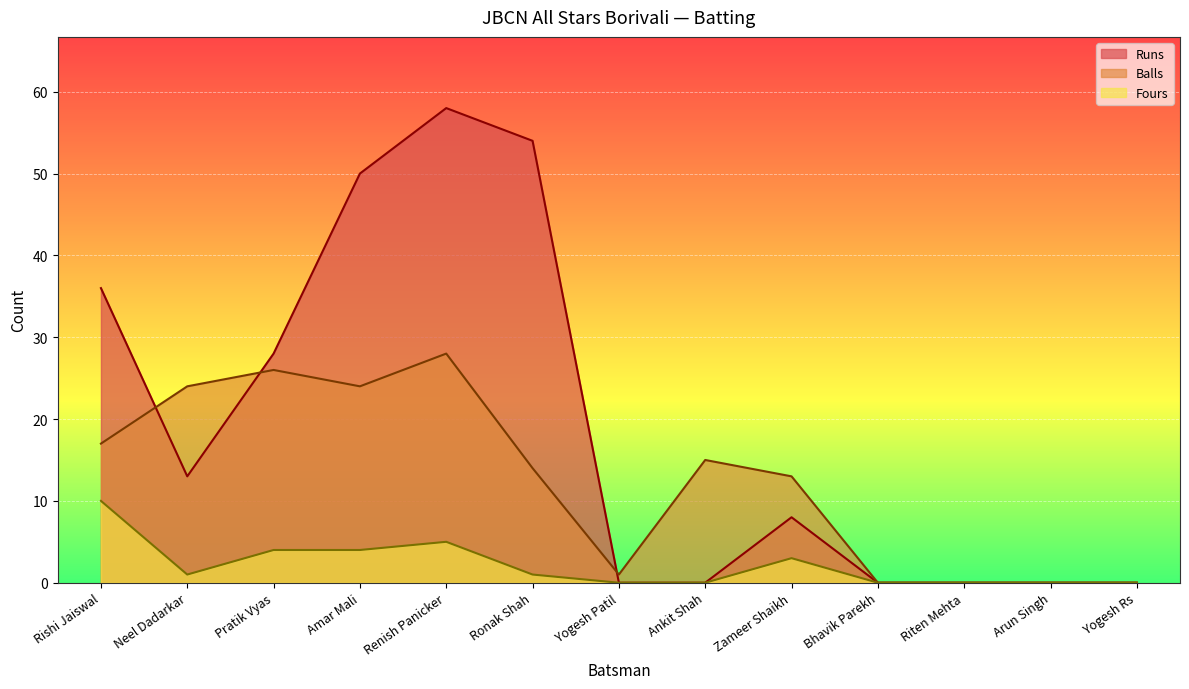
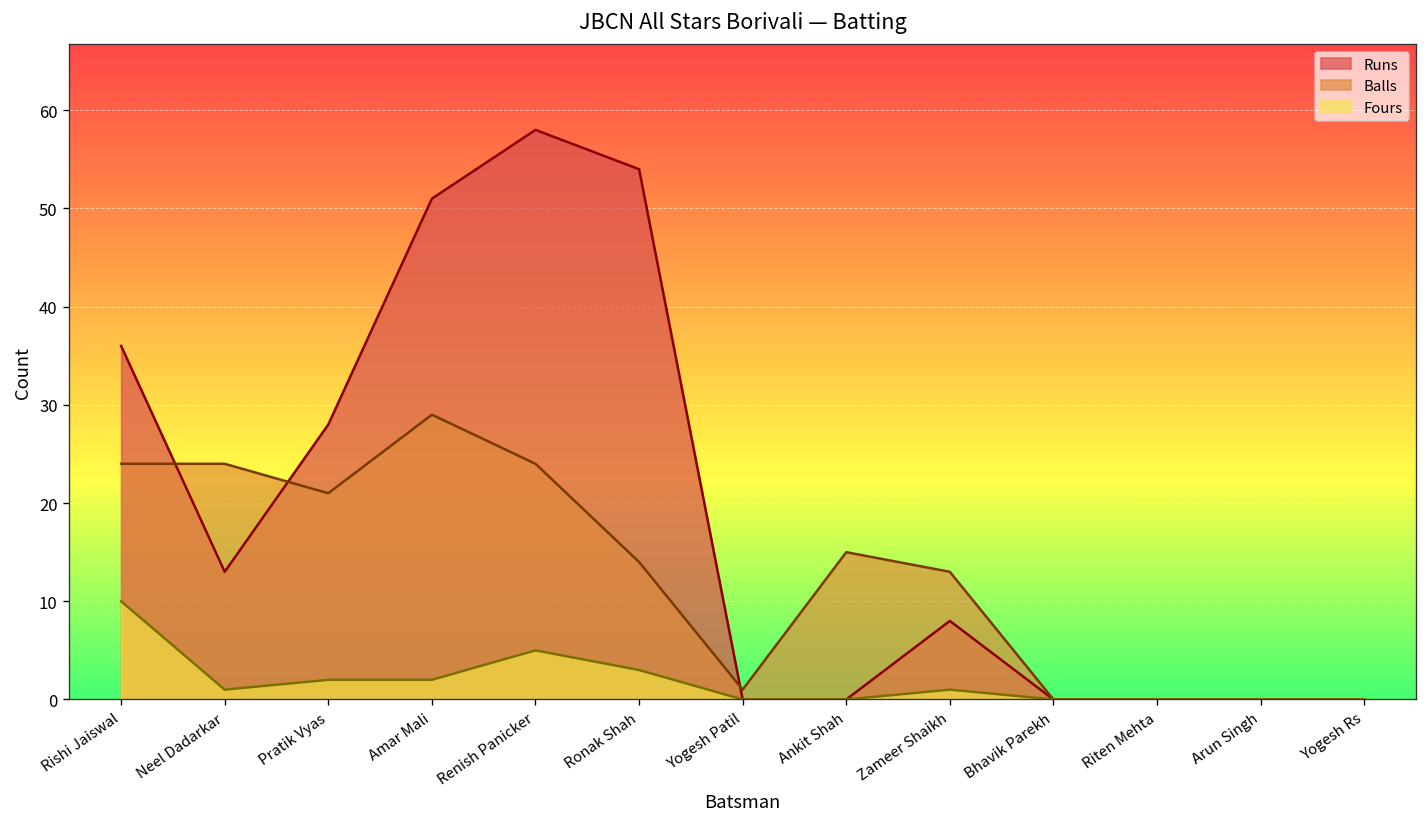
Balls, Rishi Jaiswal: 17 -> 24
Balls, Pratik Vyas: 26 -> 21
Fours, Pratik Vyas: 4 -> 2
Runs, Amar Mali: 50 -> 51
Balls, Amar Mali: 24 -> 29
Fours, Amar Mali: 4 -> 2
Balls, Renish Panicker: 28 -> 24
Fours, Ronak Shah: 1 -> 3
Fours, Zameer Shaikh: 3 -> 1
